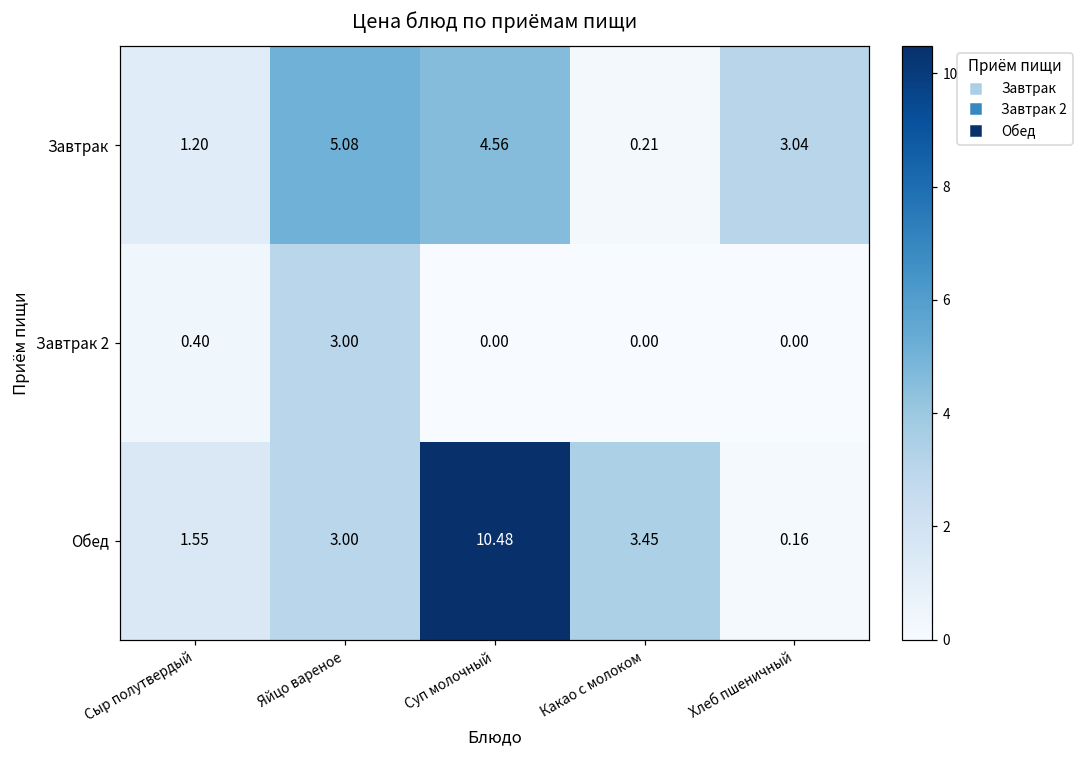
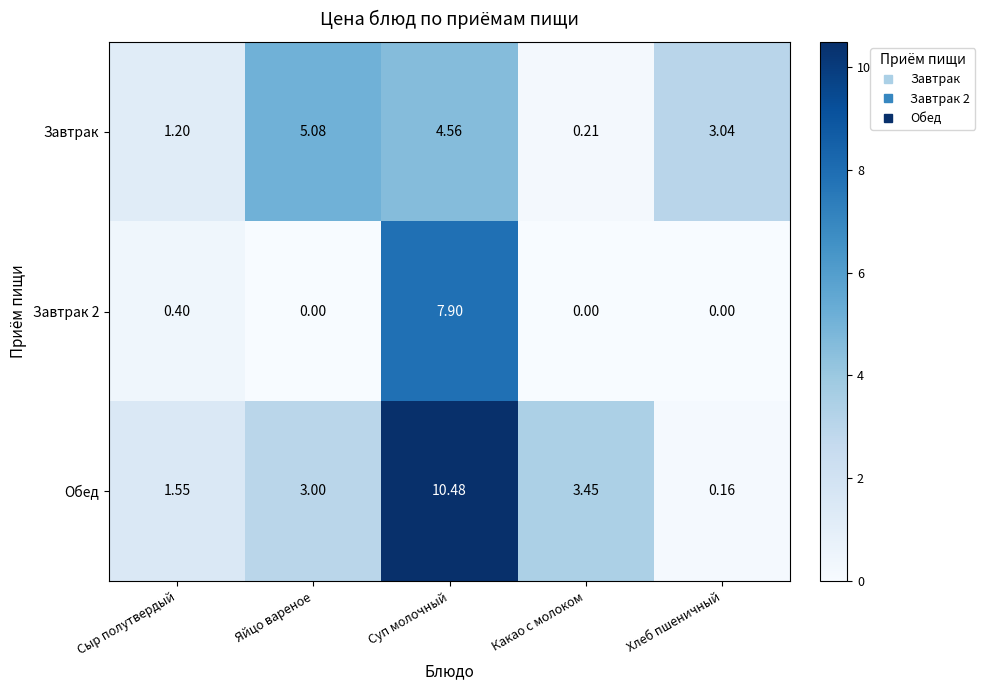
Завтрак 2, Яйцо вареное: 3.00 -> 0.00
Завтрак 2, Суп молочный: 0.00 -> 7.90
